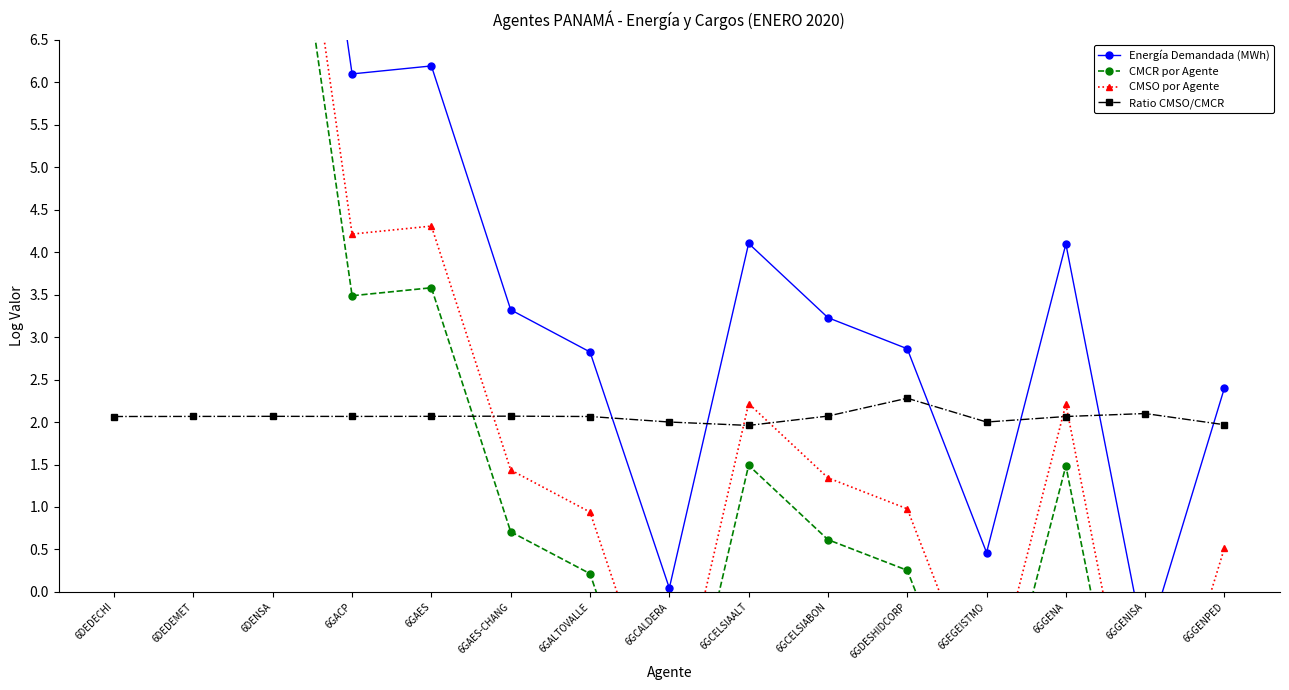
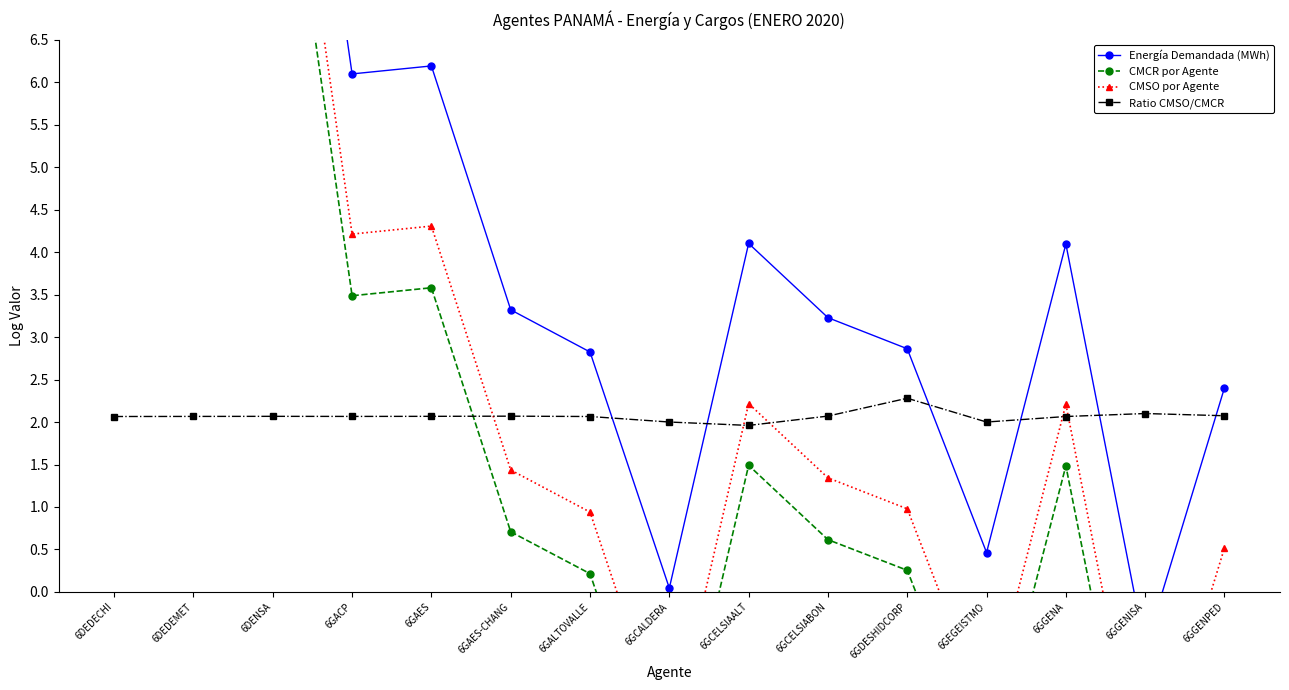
Ratio CMSO/CMCR, 6GGENPED: 2.0 -> 2.1
